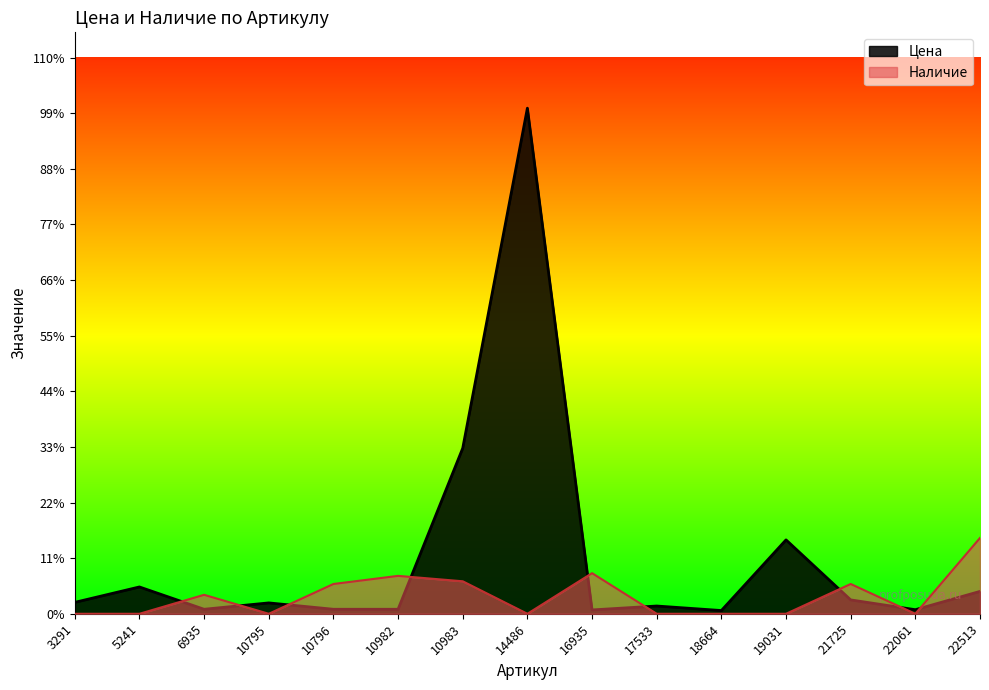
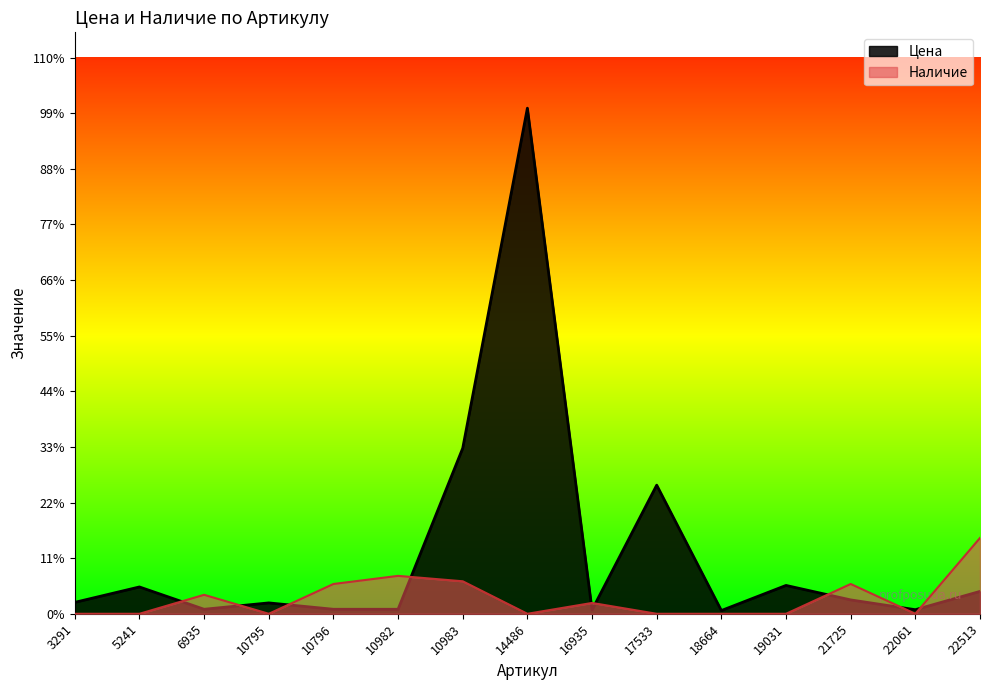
Наличие, 16935: 8% -> 2%
Цена, 17533: 2% -> 25%
Цена, 19031: 15% -> 6%
